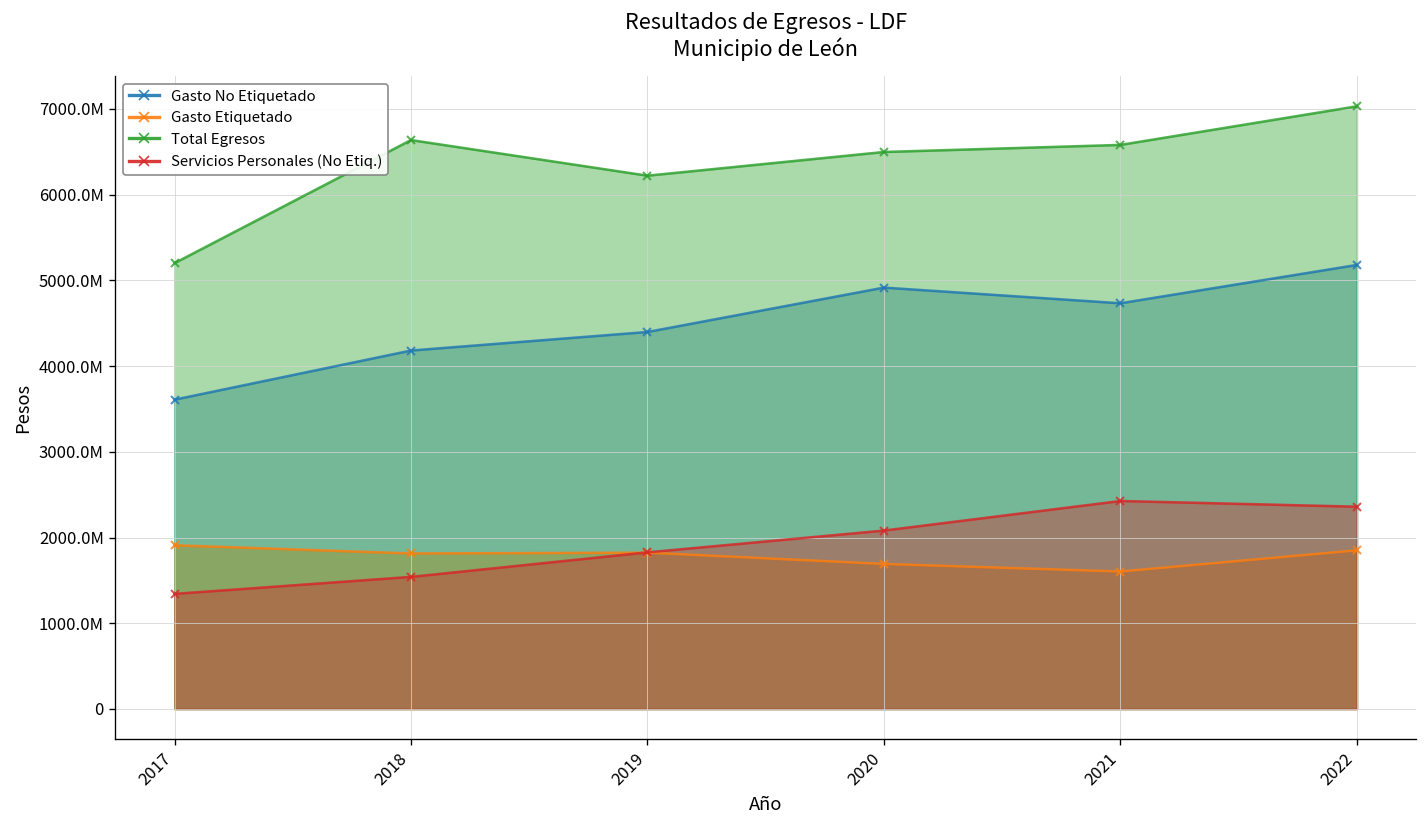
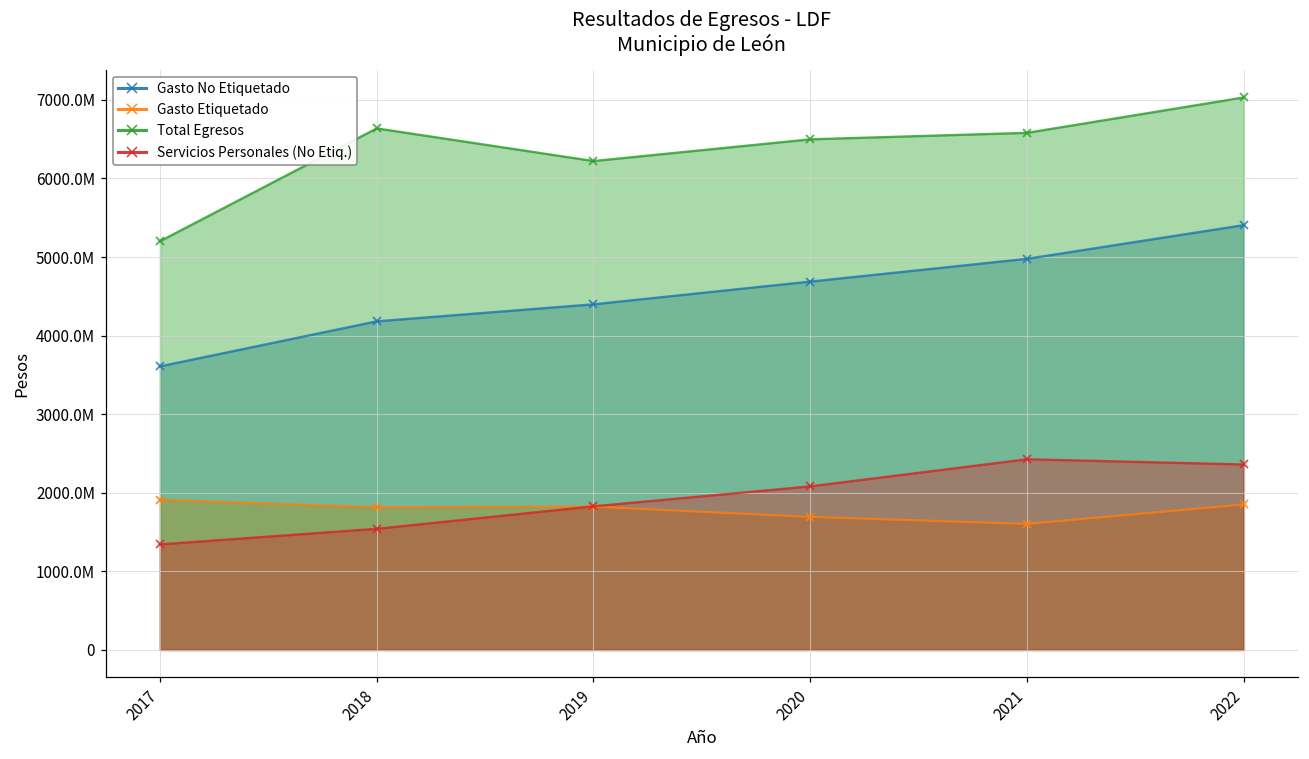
Gasto No Etiquetado, 2020: 4900000000 -> 4700000000
Gasto No Etiquetado, 2021: 4700000000 -> 5000000000
Gasto No Etiquetado, 2022: 5200000000 -> 5400000000
